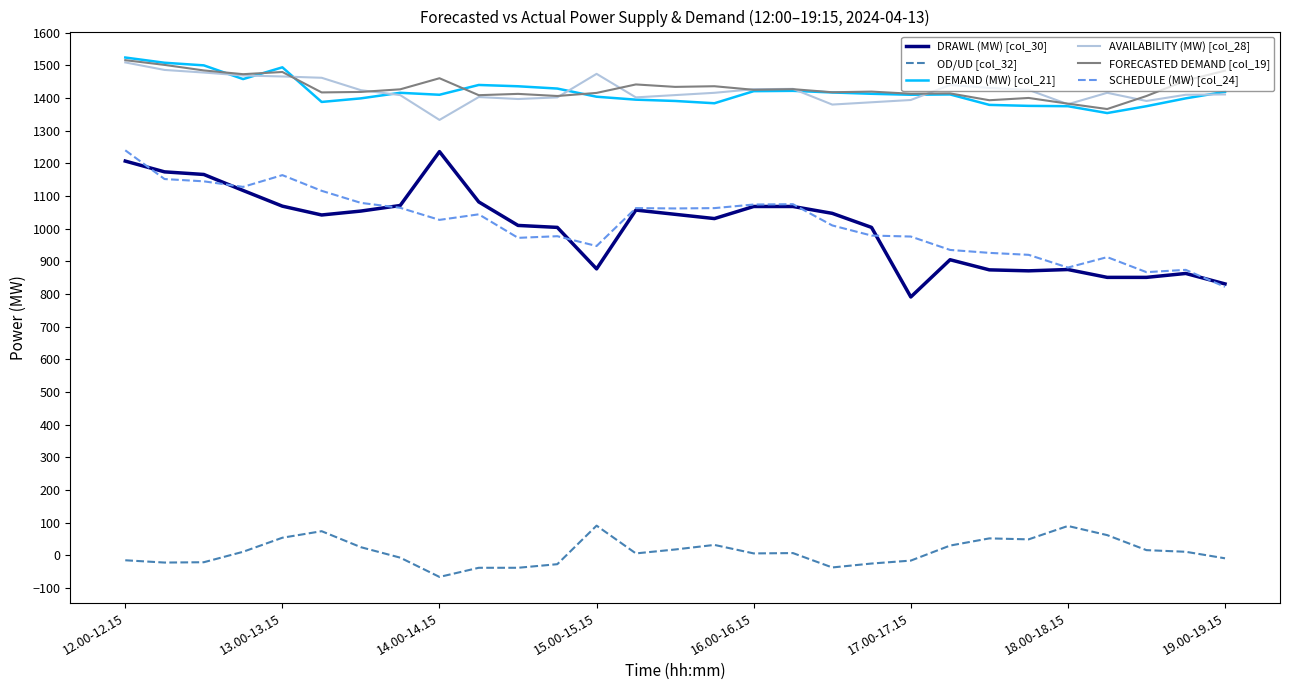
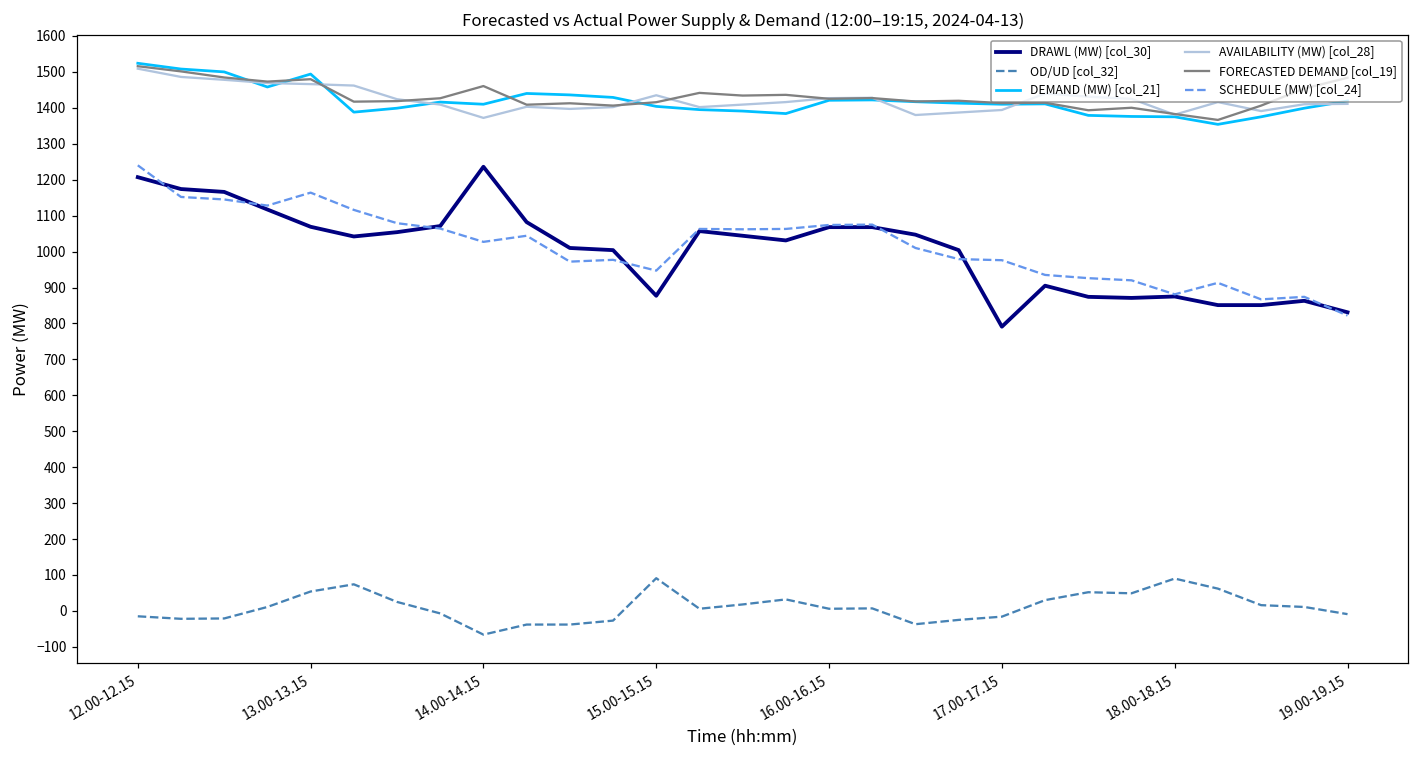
AVAILABILITY (MW) [col_28], 14.00-14.15: 1330 -> 1370
AVAILABILITY (MW) [col_28], 15.00-15.15: 1470 -> 1440
